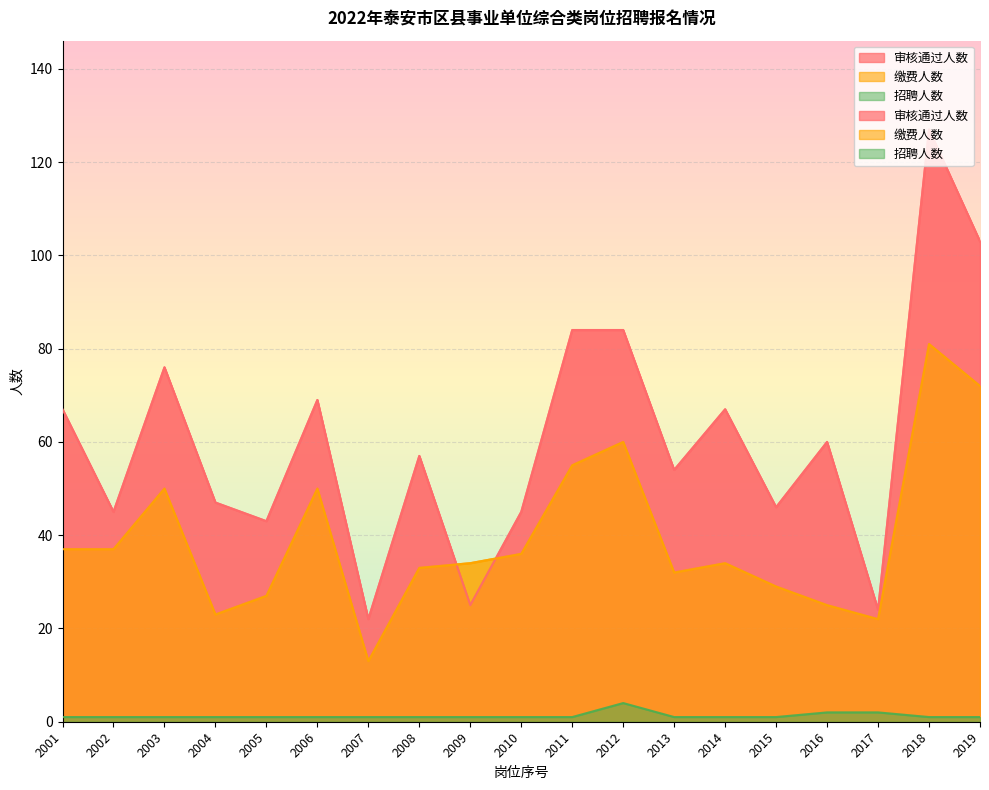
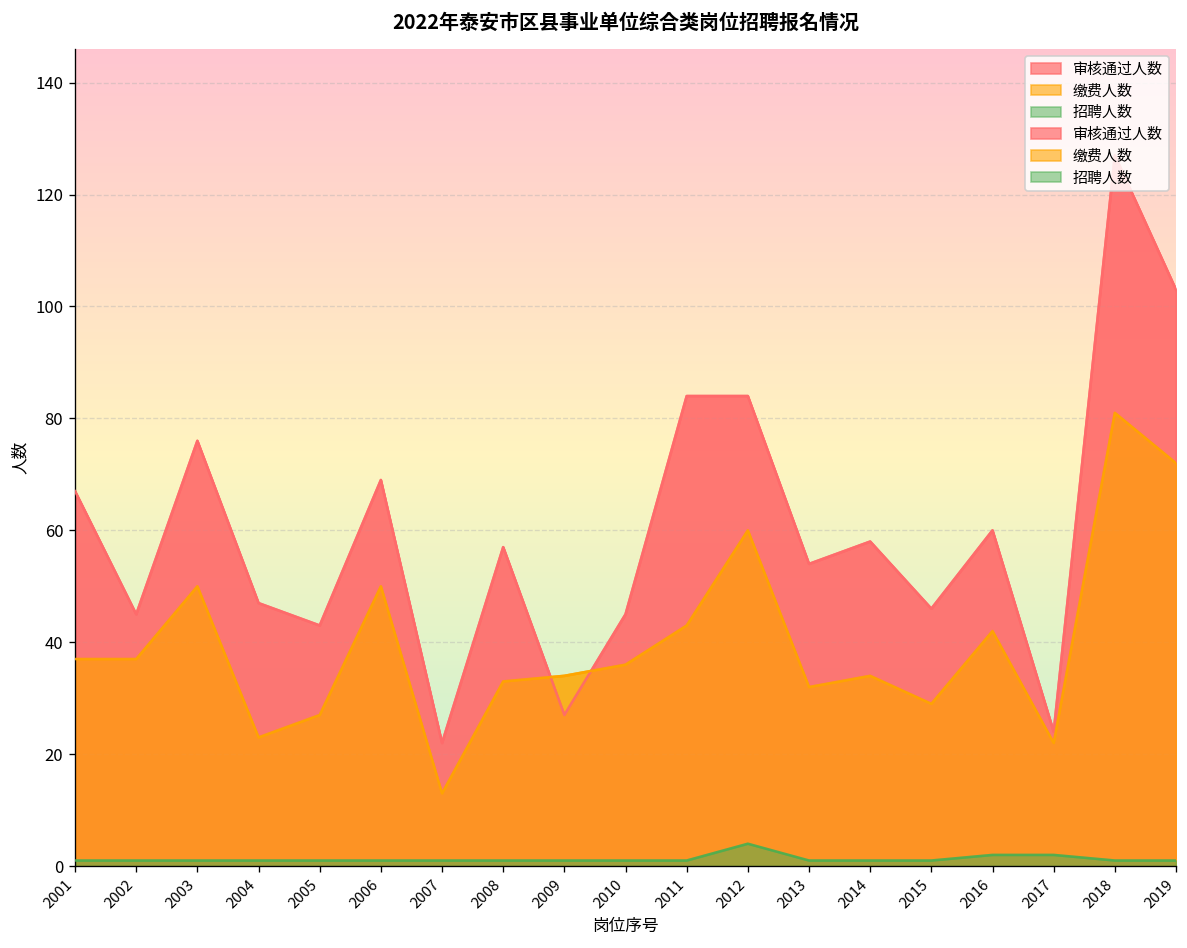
审核通过人数, 2009: 25 -> 27
缴费人数, 2011: 55 -> 43
审核通过人数, 2014: 67 -> 58
缴费人数, 2016: 25 -> 42
